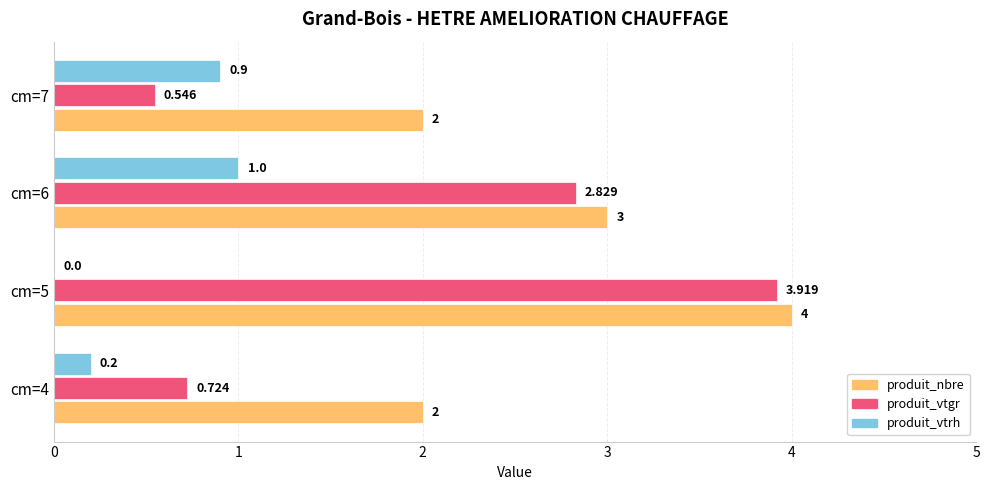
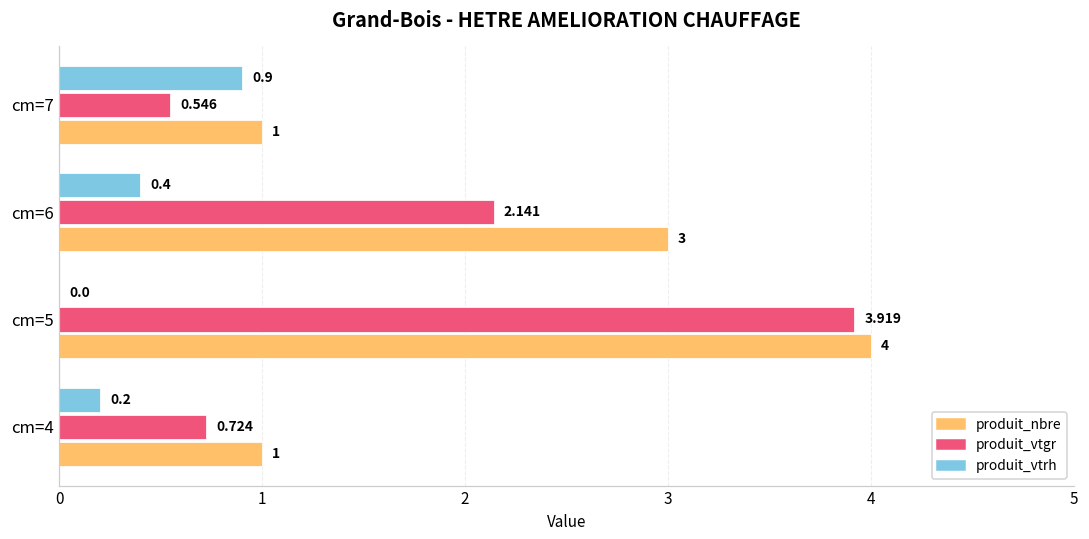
produit_nbre, cm=7: 2 -> 1
produit_vtrh, cm=6: 1.0 -> 0.4
produit_vtgr, cm=6: 2.829 -> 2.141
produit_nbre, cm=4: 2 -> 1
